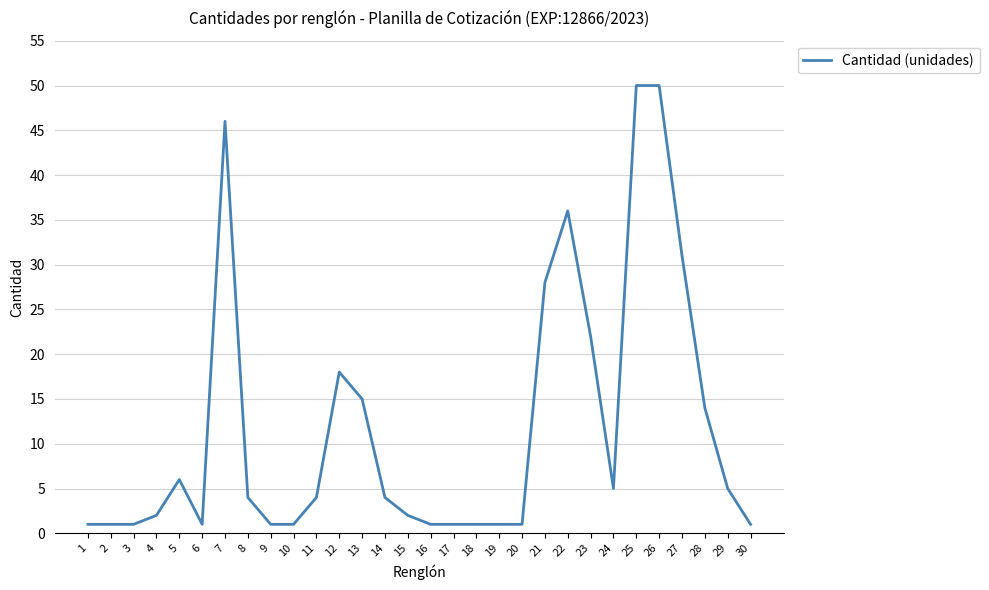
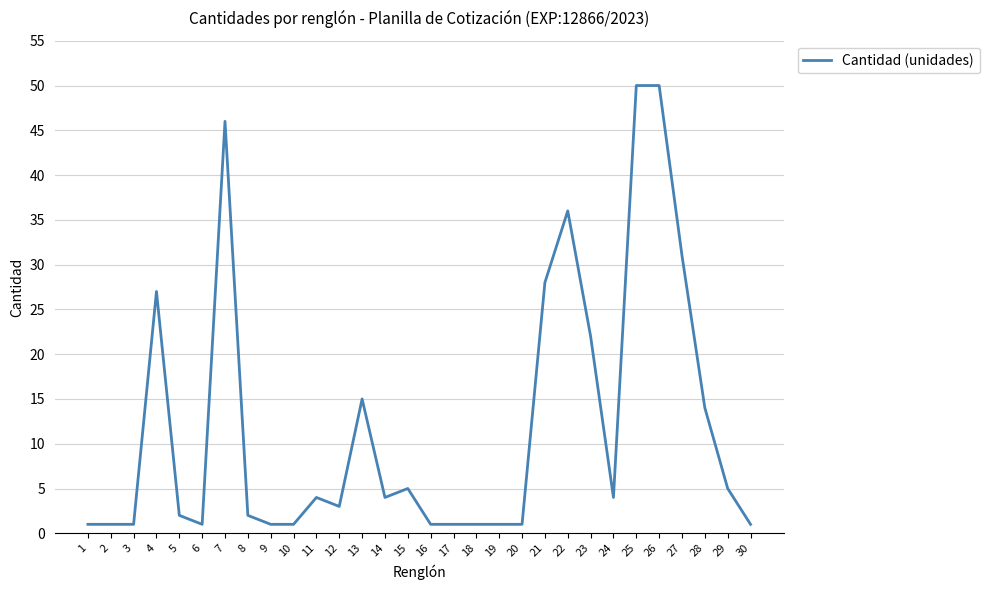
4: 2 -> 27
5: 6 -> 2
8: 4 -> 2
12: 18 -> 3
15: 2 -> 5
24: 5 -> 4
